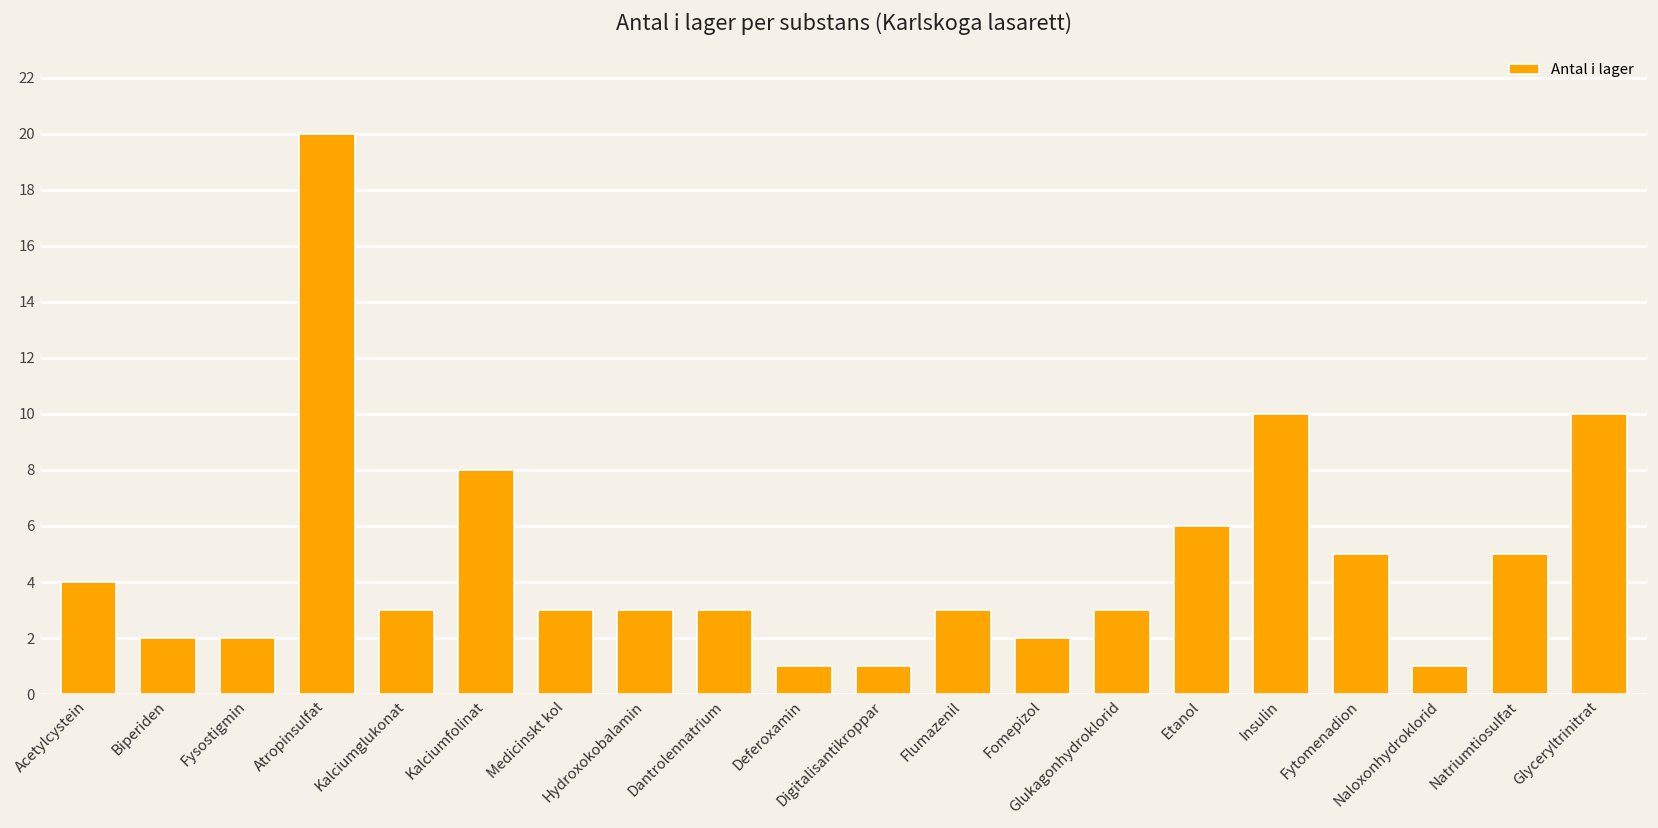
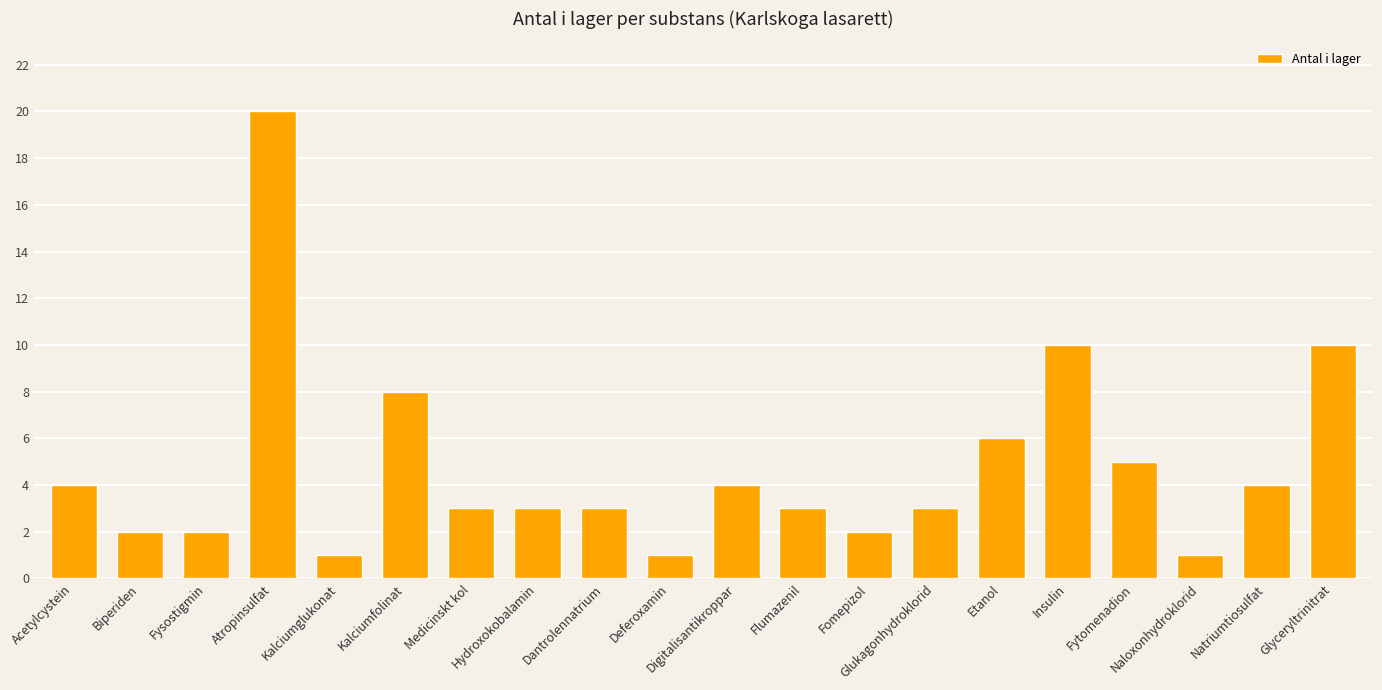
Kalciumglukonat: 3 -> 1
Digitalisantikroppar: 1 -> 4
Natriumtiosulfat: 5 -> 4
